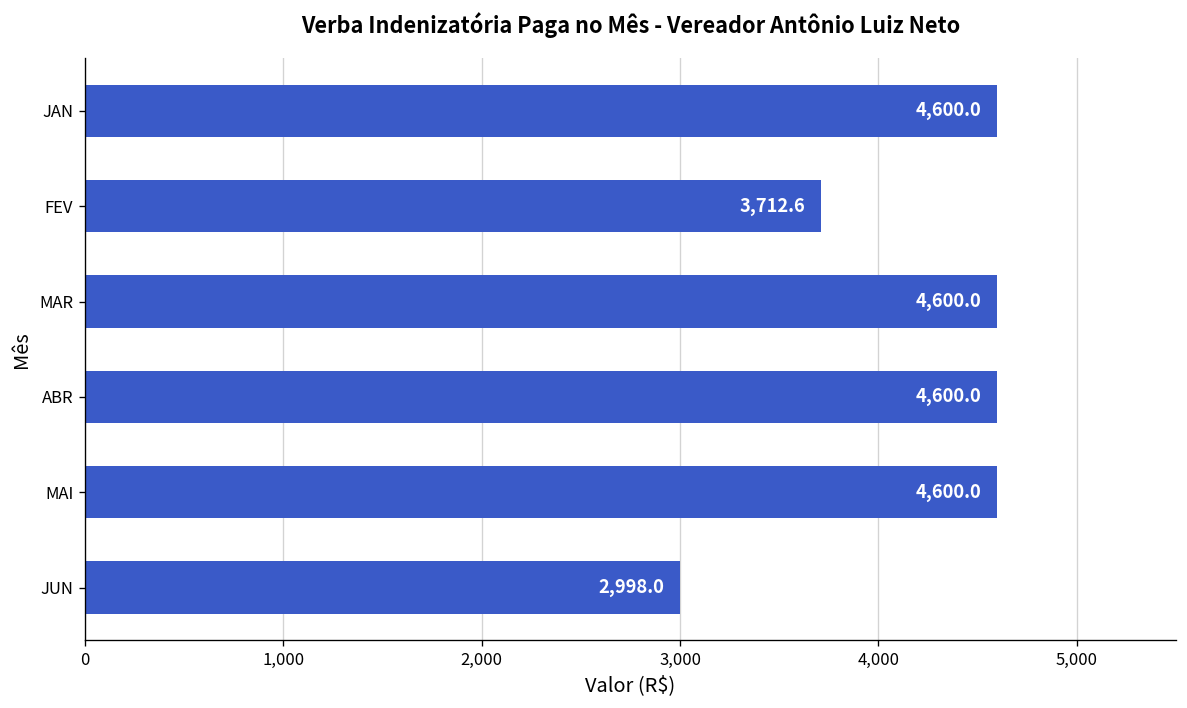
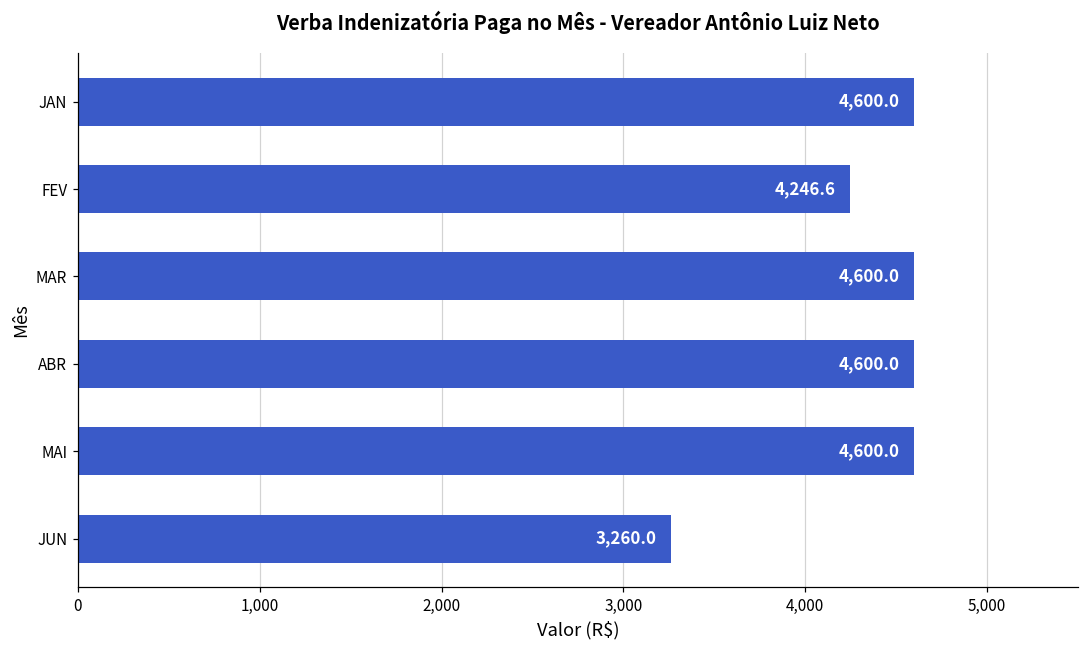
FEV: 3,712.6 -> 4,246.6
JUN: 2,998.0 -> 3,260.0
